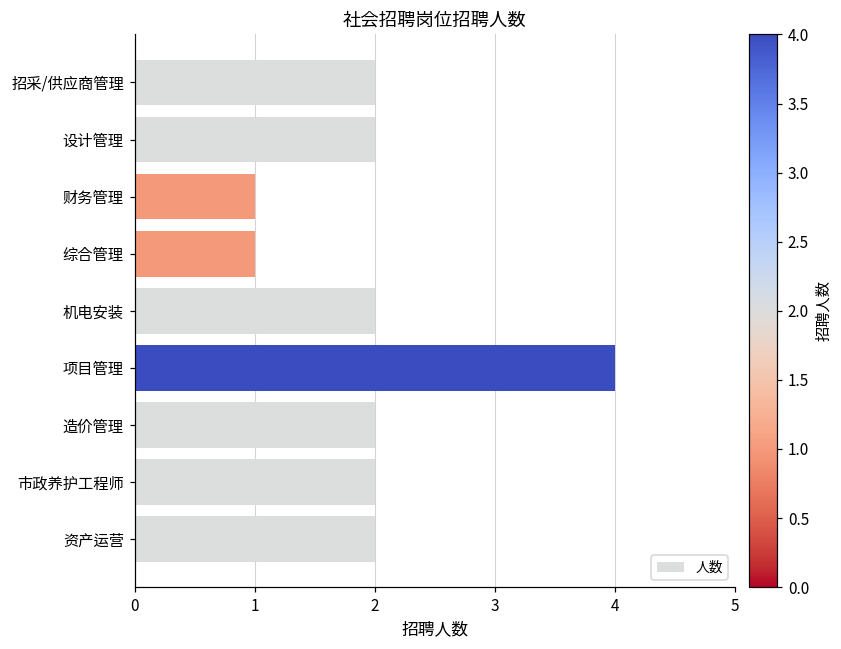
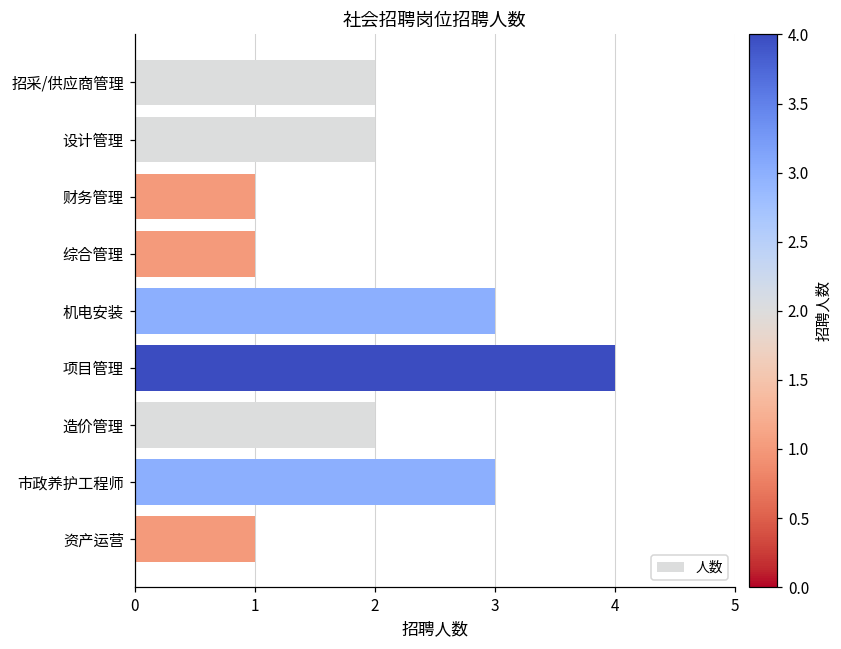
机电安装: 2 -> 3
市政养护工程师: 2 -> 3
资产运营: 2 -> 1
